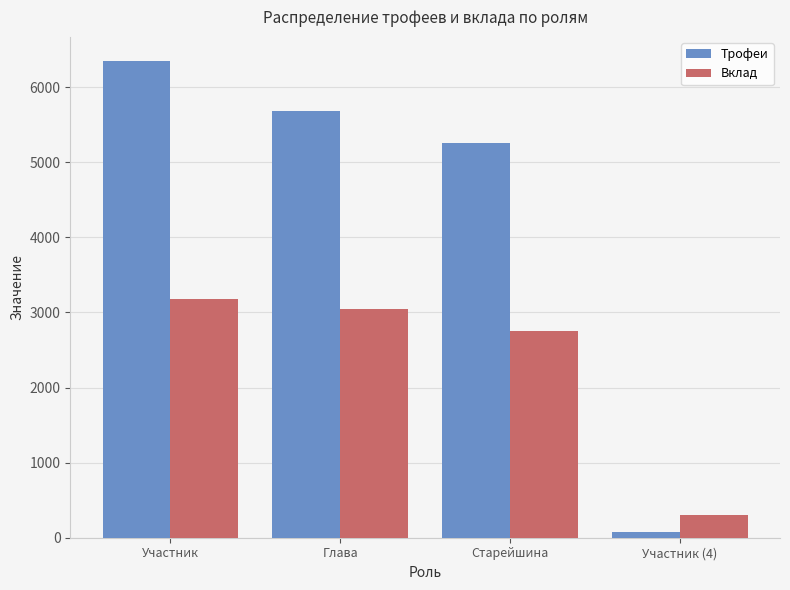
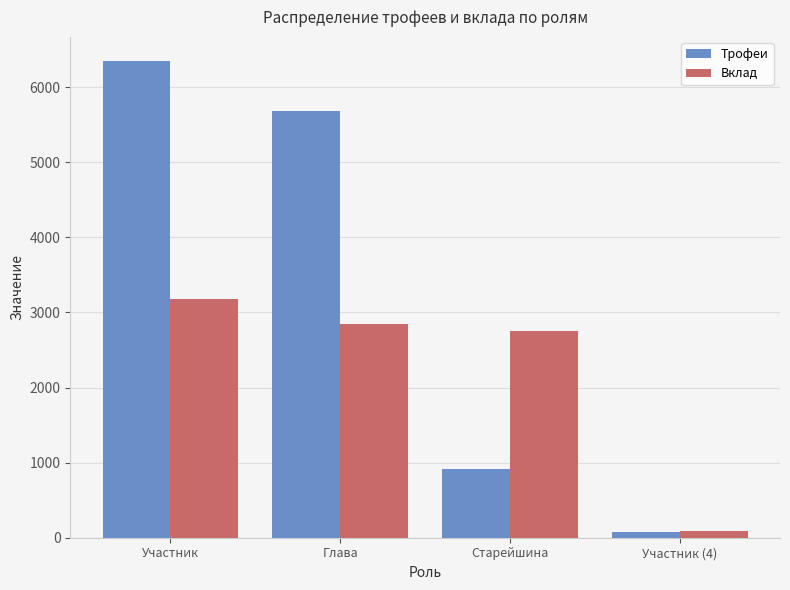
Вклад, Глава: 3000 -> 2800
Трофеи, Старейшина: 5300 -> 900
Вклад, Участник (4): 300 -> 100
